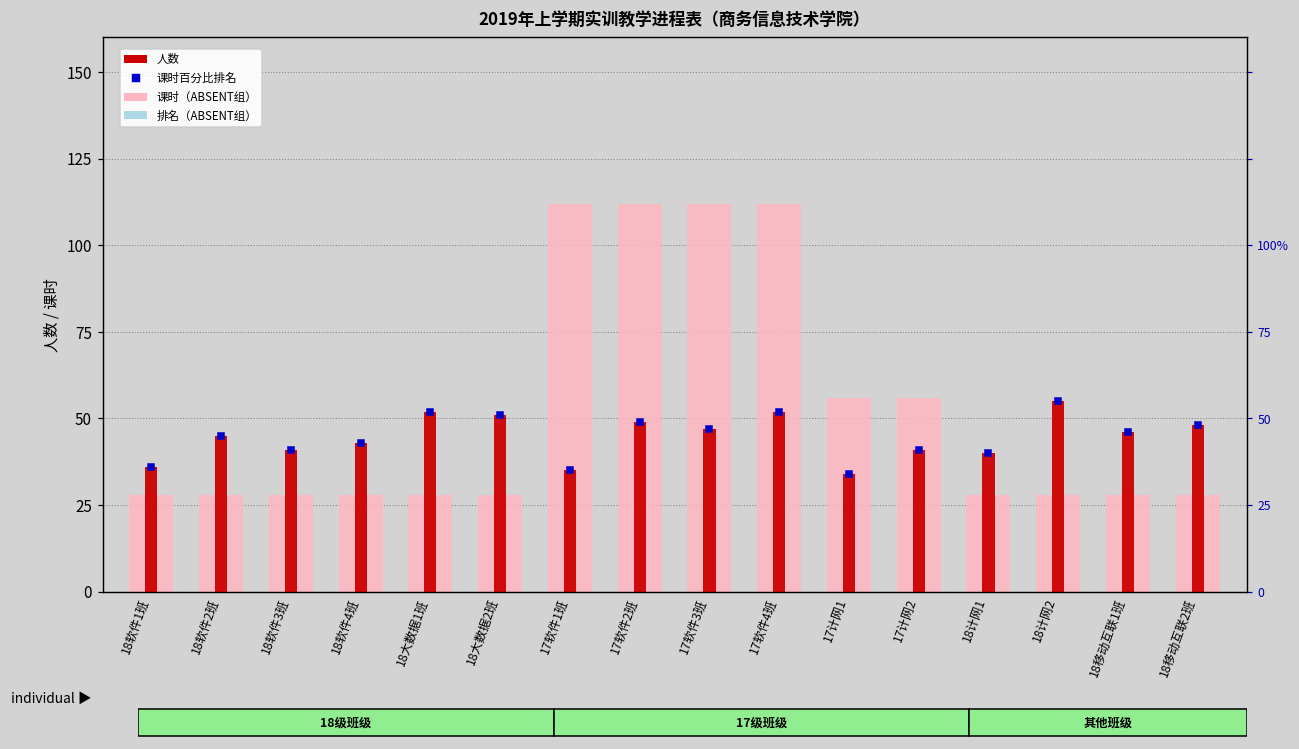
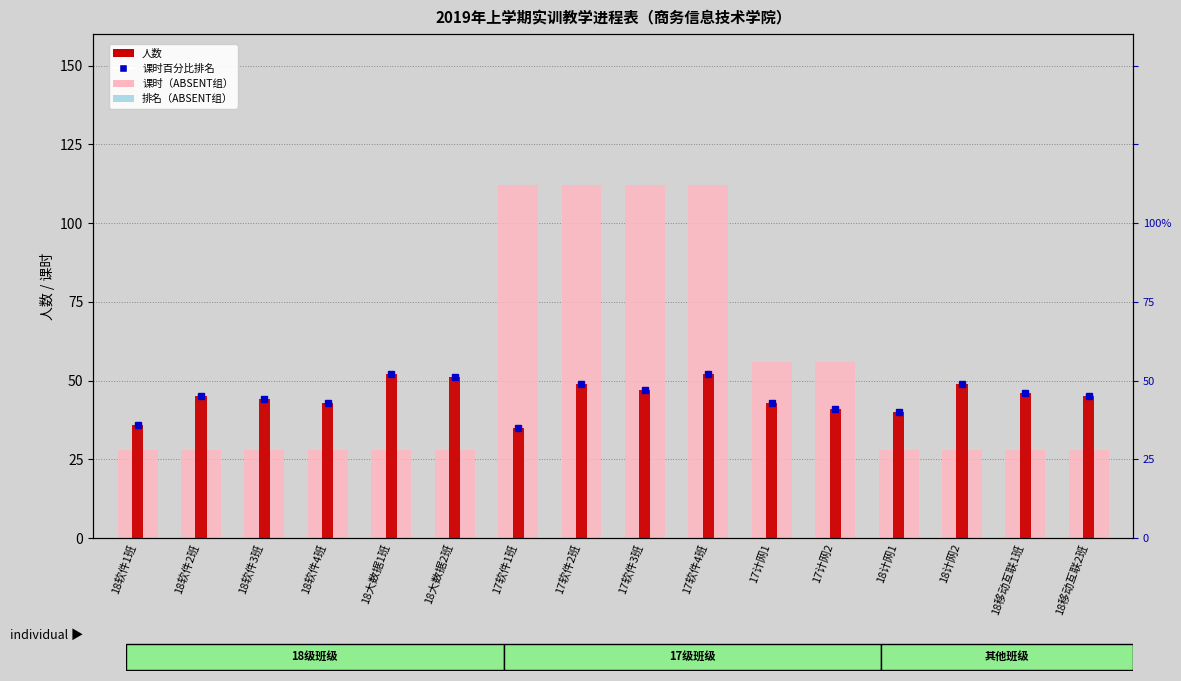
人数, 18软件3班: 41 -> 44
人数, 17计网1: 34 -> 43
人数, 18计网2: 55 -> 49
人数, 18移动互联2班: 48 -> 45
